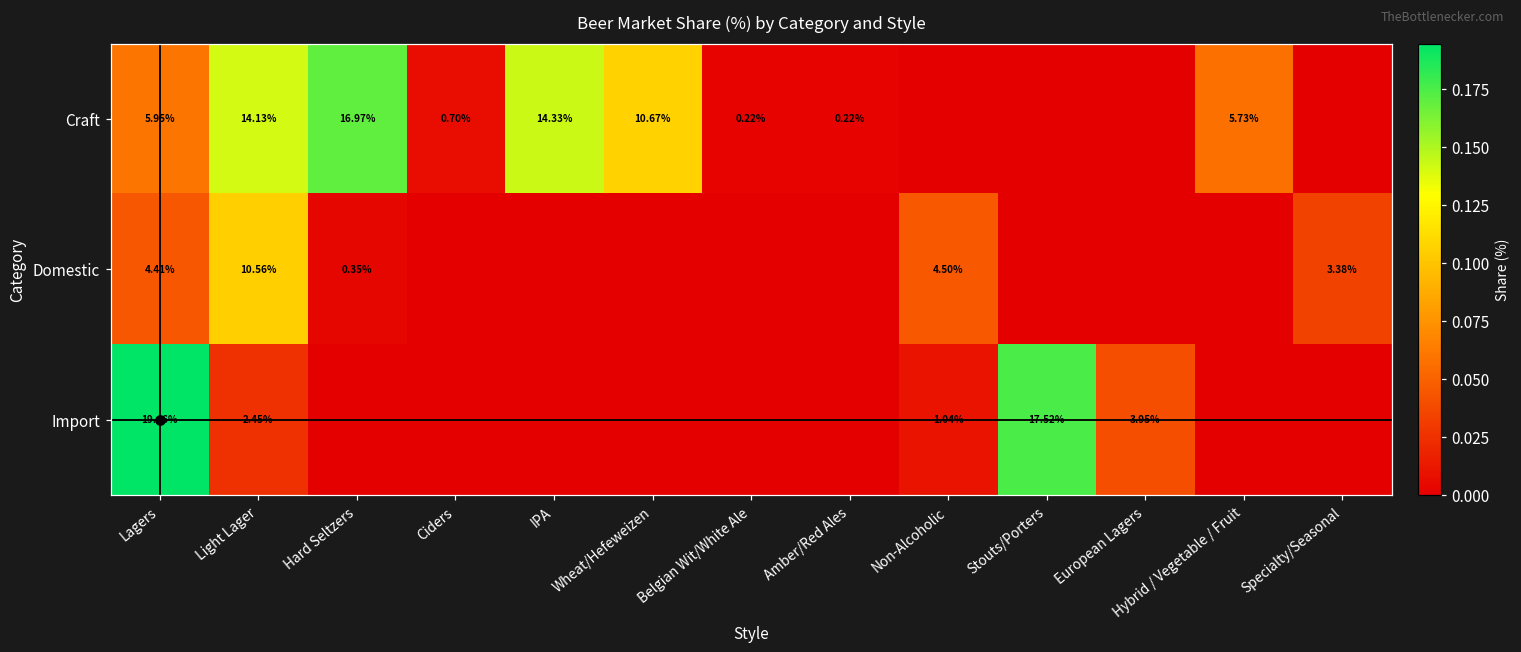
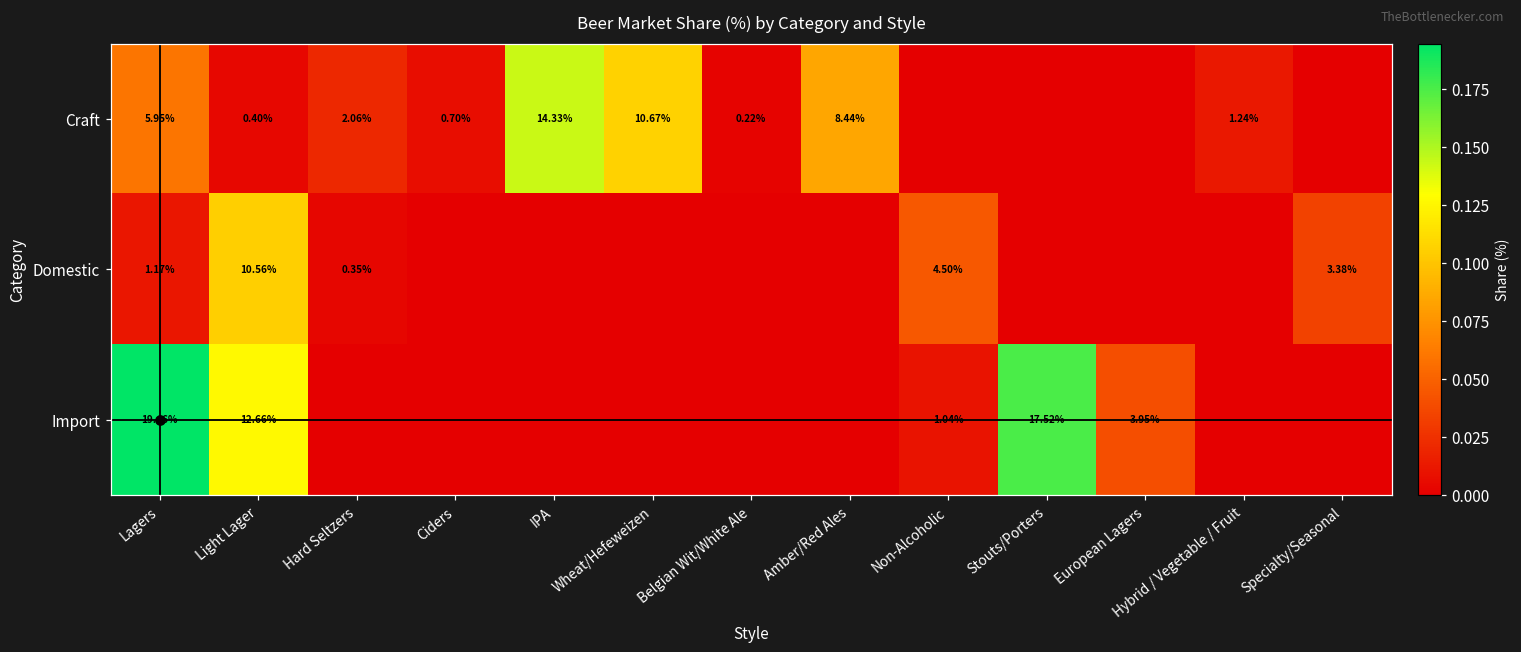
Craft, Light Lager: 14.13% -> 0.40%
Craft, Hard Seltzers: 16.97% -> 2.06%
Craft, Amber/Red Ales: 0.22% -> 8.44%
Craft, Hybrid / Vegetable / Fruit: 5.73% -> 1.24%
Domestic, Lagers: 4.41% -> 1.17%
Import, Light Lager: 2.45% -> 12.66%
